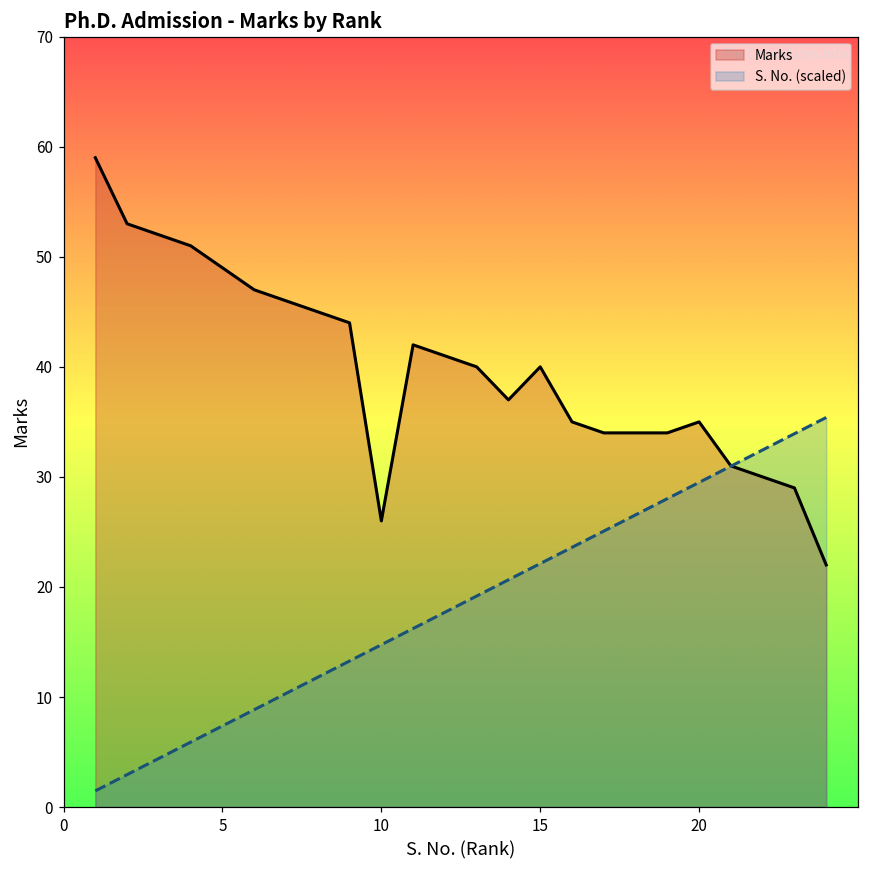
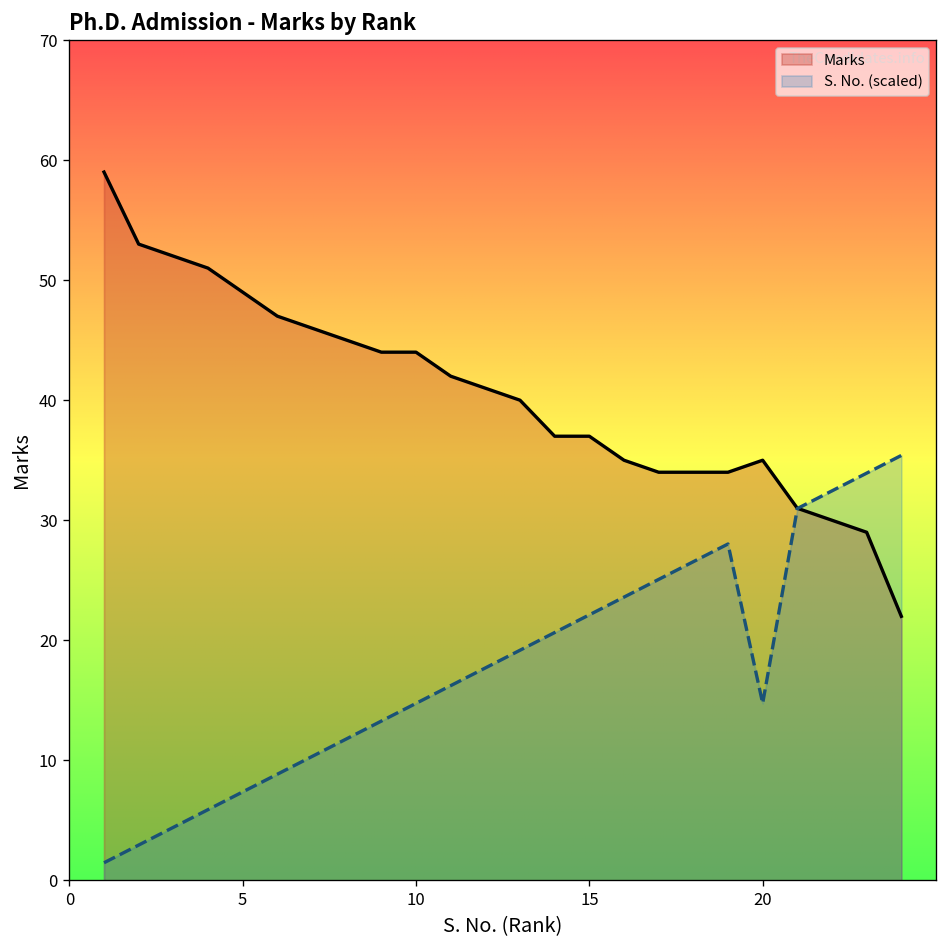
Marks, 10: 26 -> 44
Marks, 15: 40 -> 37
S. No. (scaled), 20: 29.5 -> 14.8
